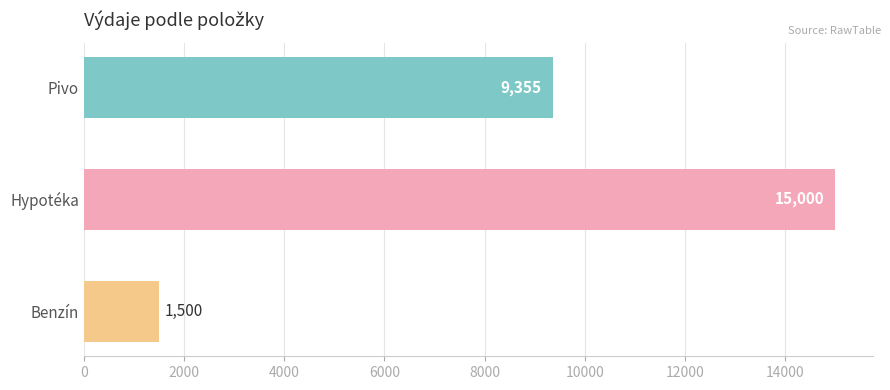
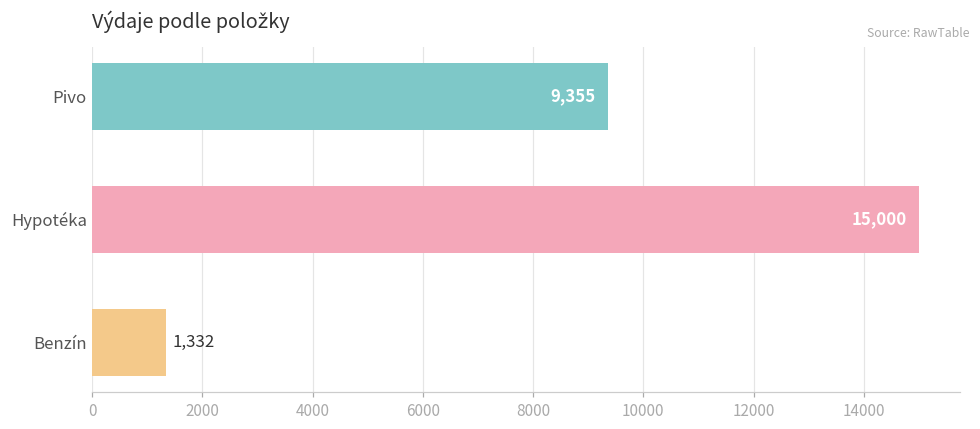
Benzín: 1,500 -> 1,332
